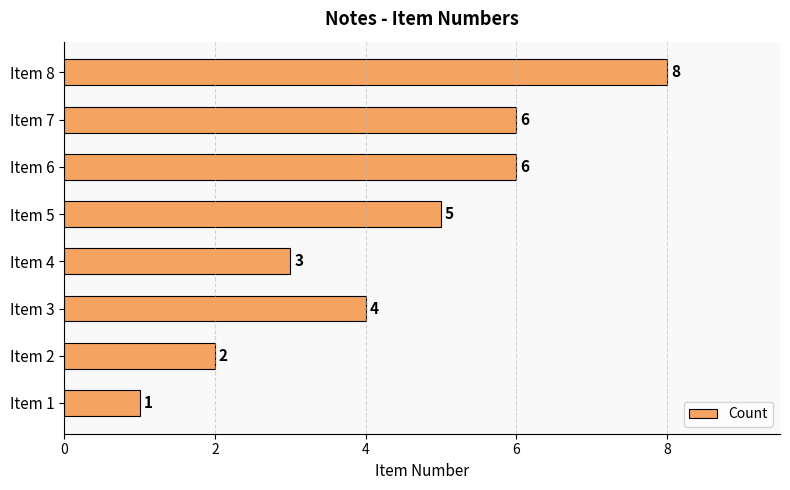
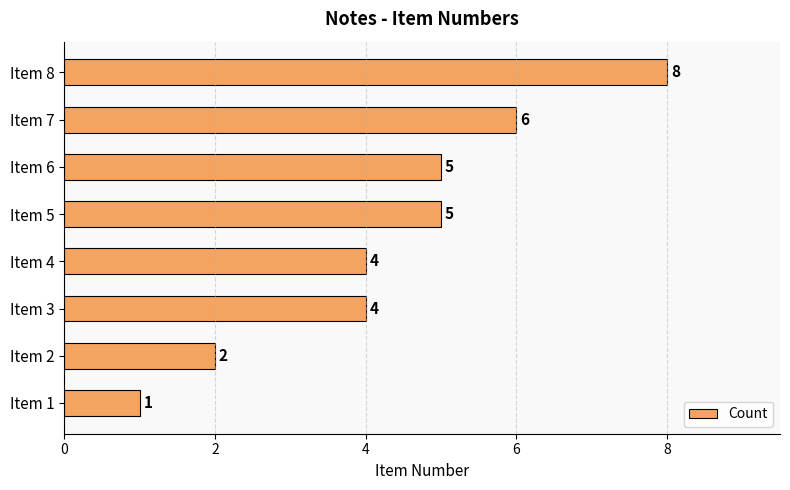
Item 6: 6 -> 5
Item 4: 3 -> 4
